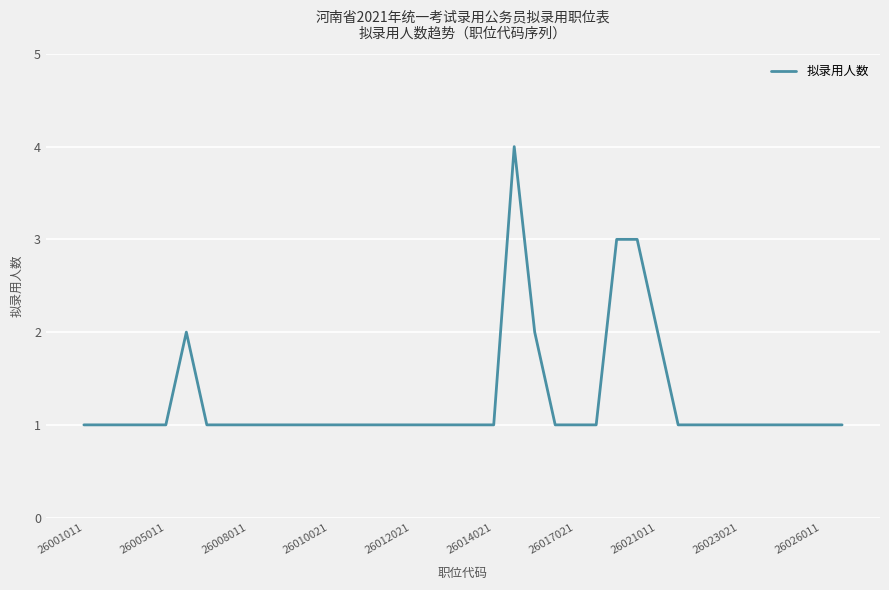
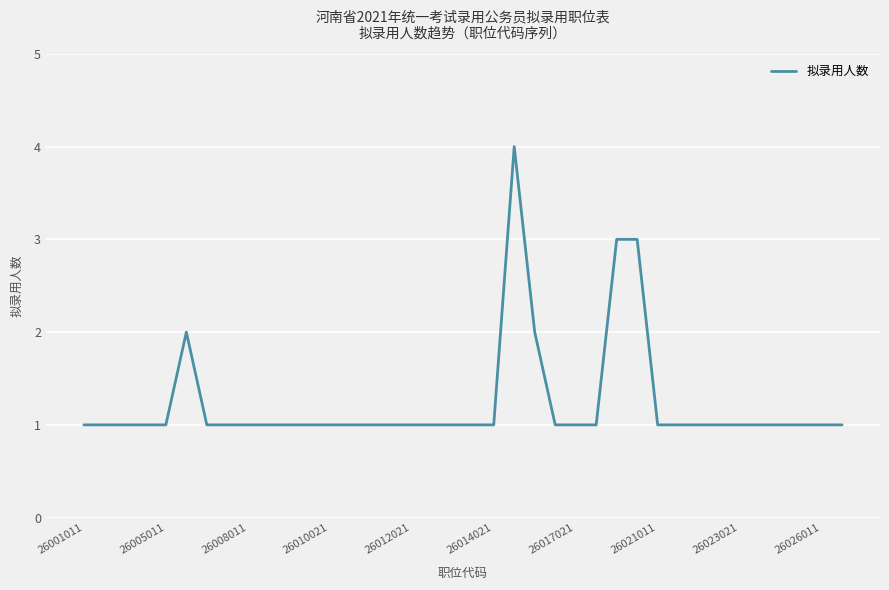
26021011: 2 -> 1
